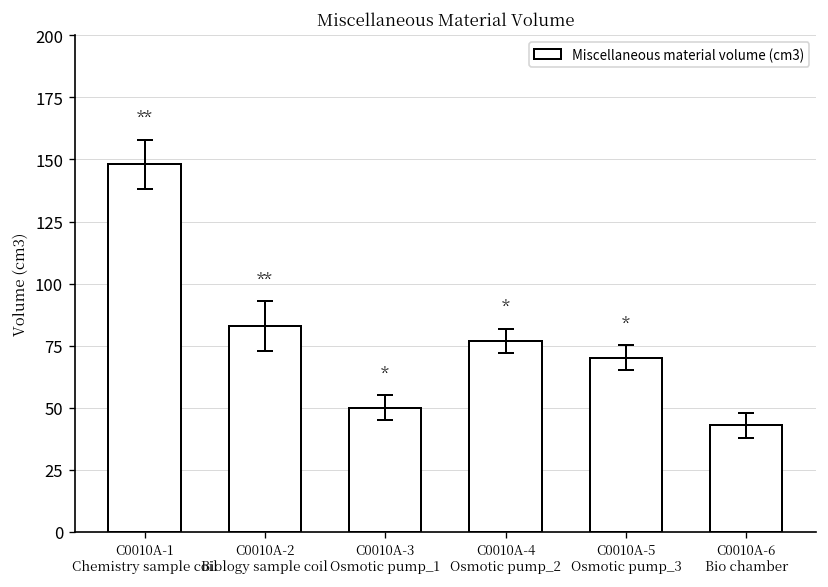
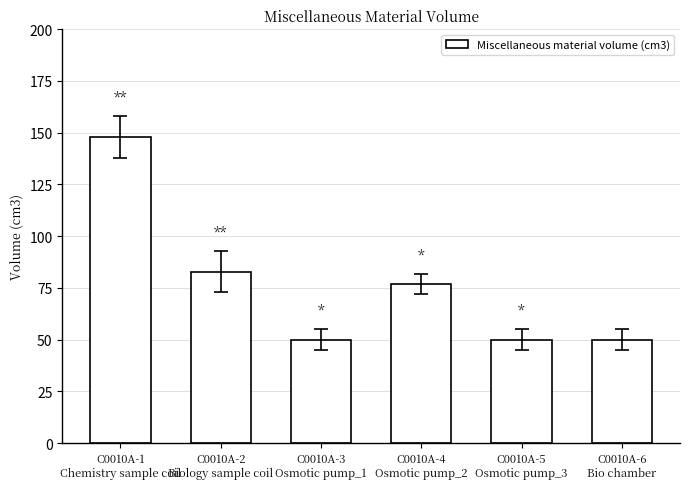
Miscellaneous material volume (cm3), C0010A-5 Osmotic pump_3: 70 -> 50
Miscellaneous material volume (cm3), C0010A-6 Bio chamber: 43 -> 50
